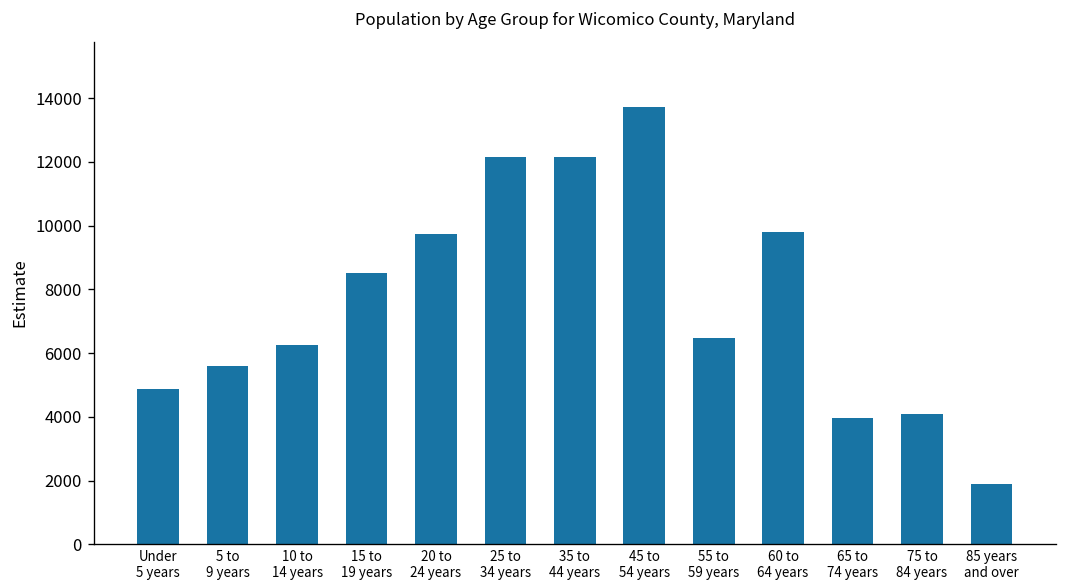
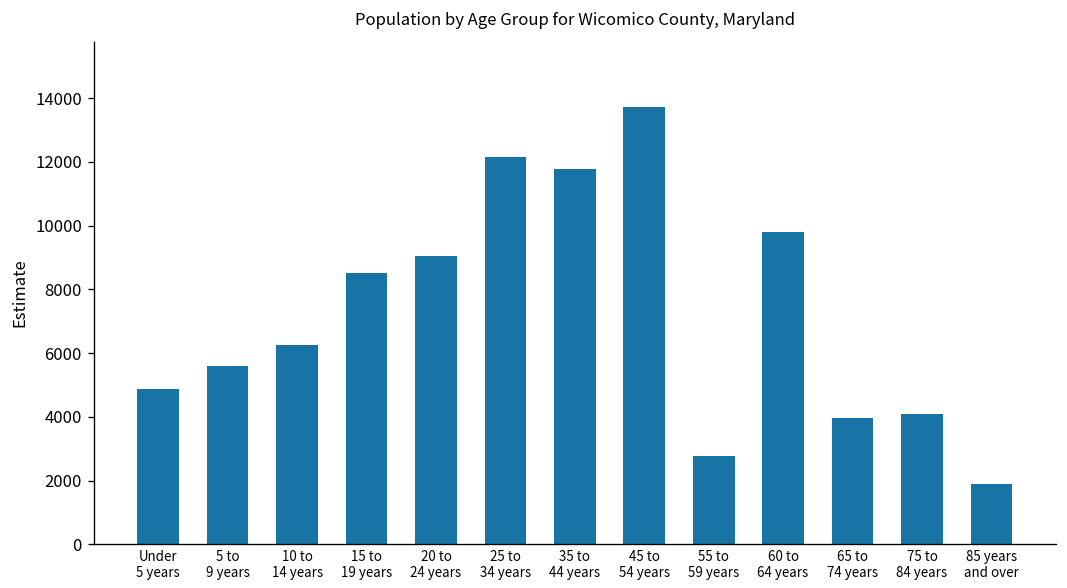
20 to 24 years: 9700 -> 9100
35 to 44 years: 12100 -> 11800
55 to 59 years: 6500 -> 2800
